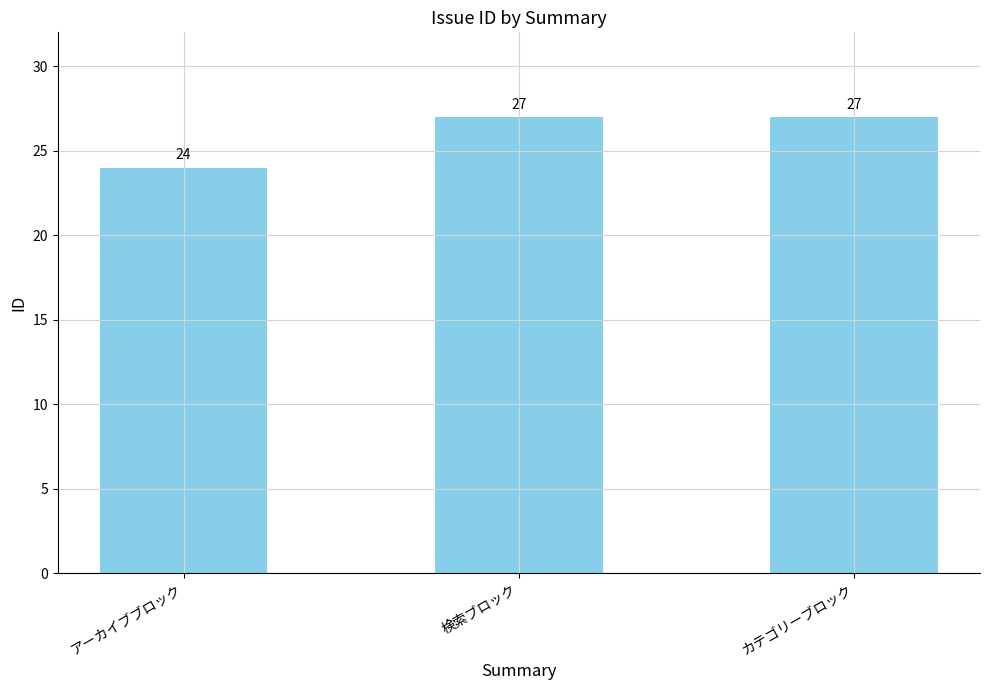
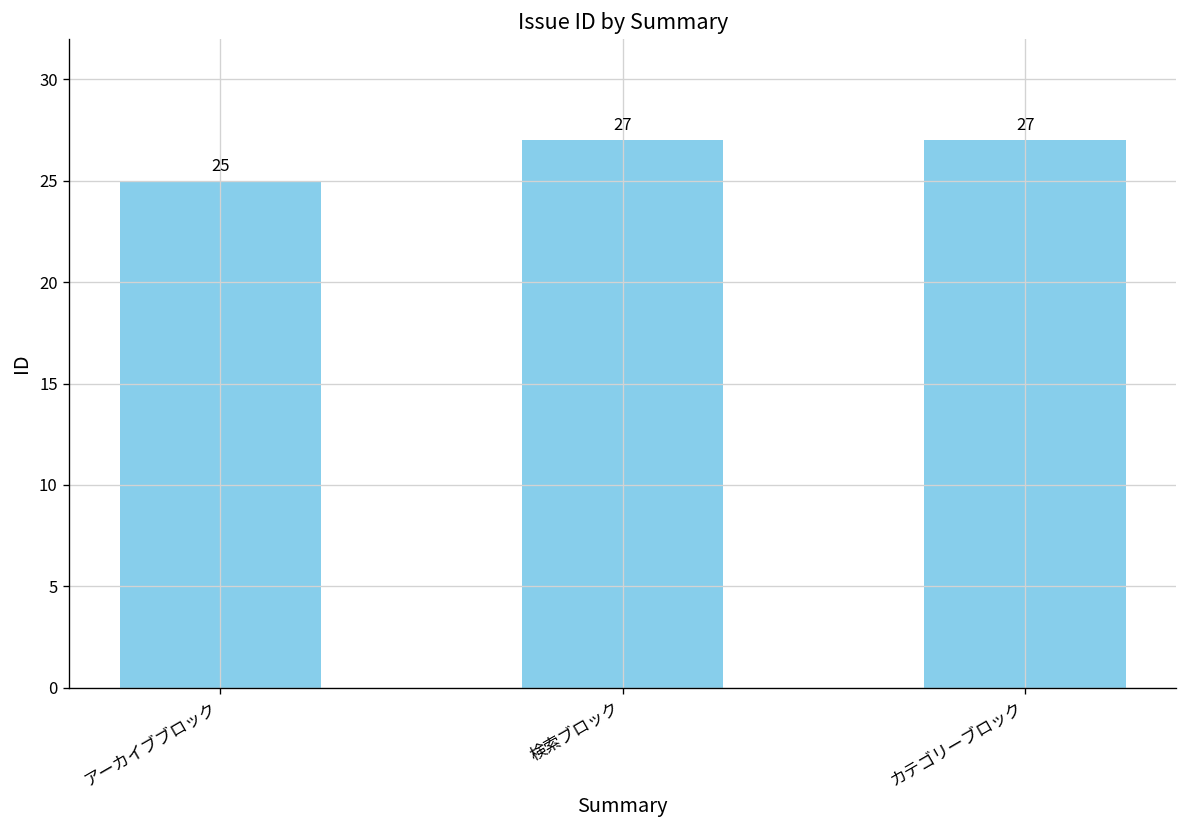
アーカイブブロック: 24 -> 25
